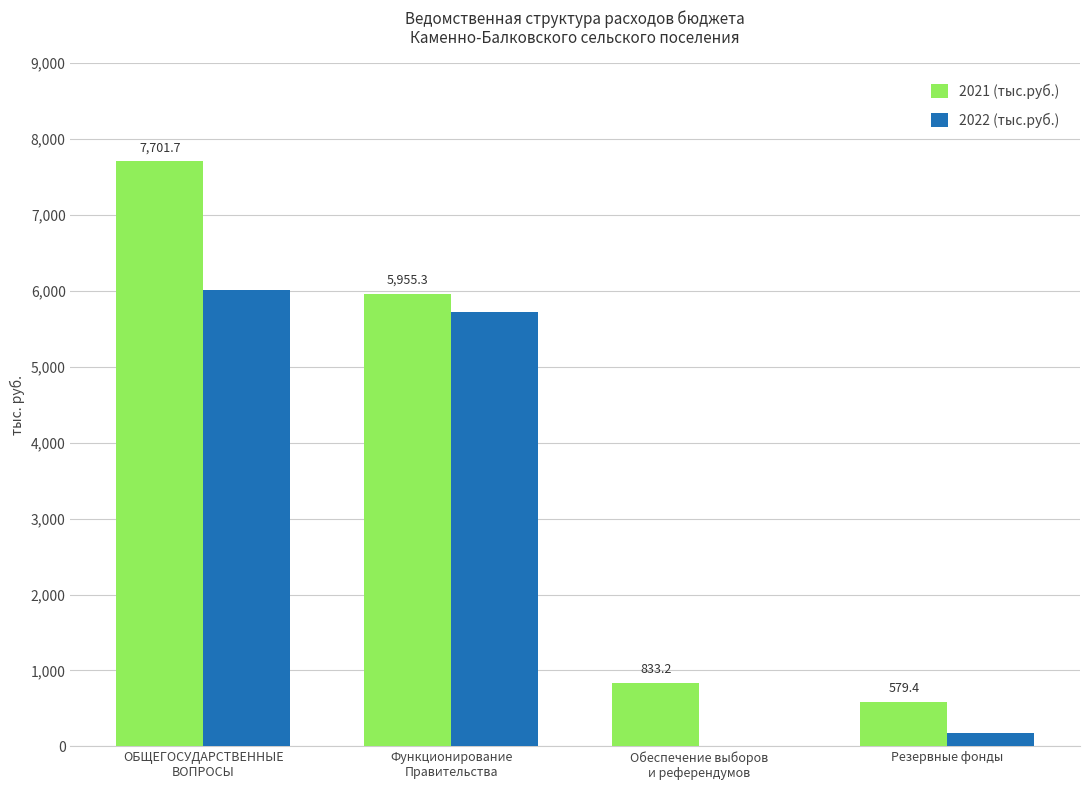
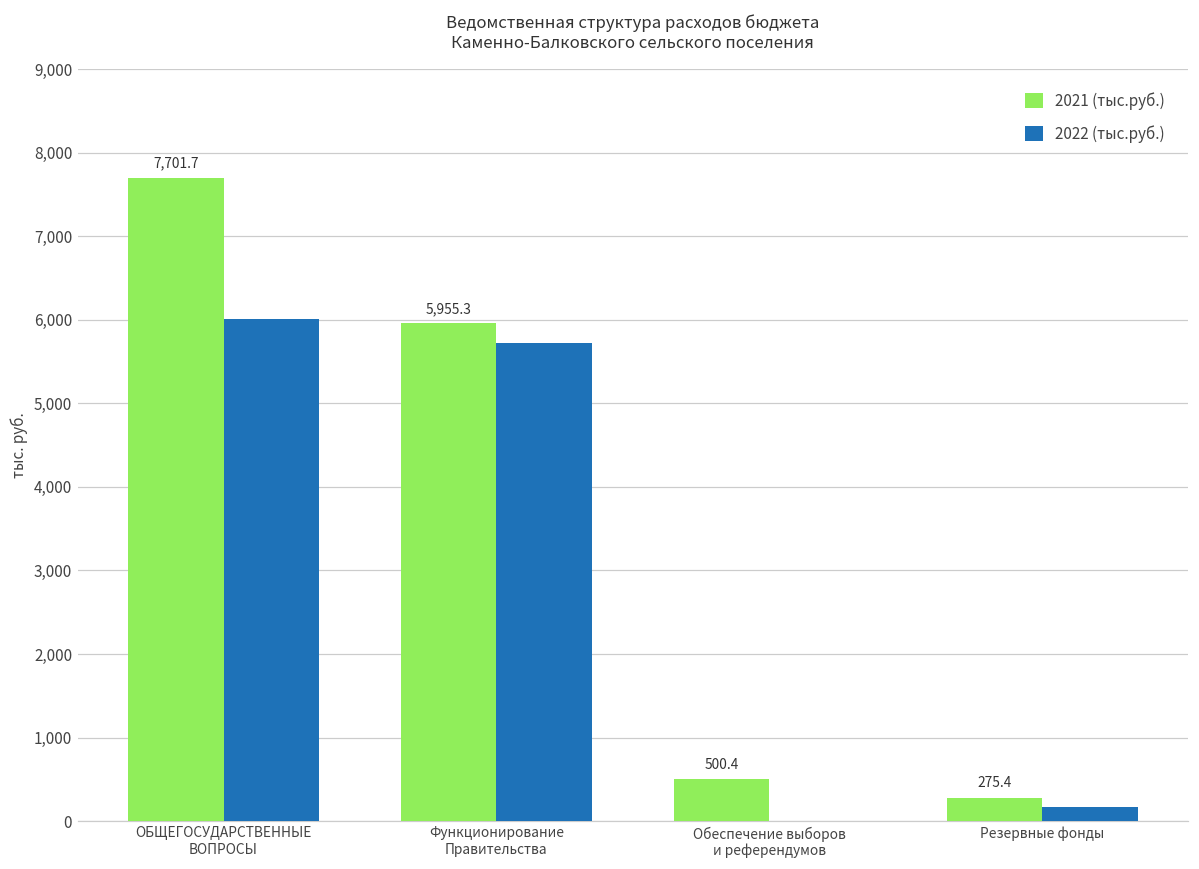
2021 (тыс.руб.), Обеспечение выборов и референдумов: 833.2 -> 500.4
2021 (тыс.руб.), Резервные фонды: 579.4 -> 275.4
